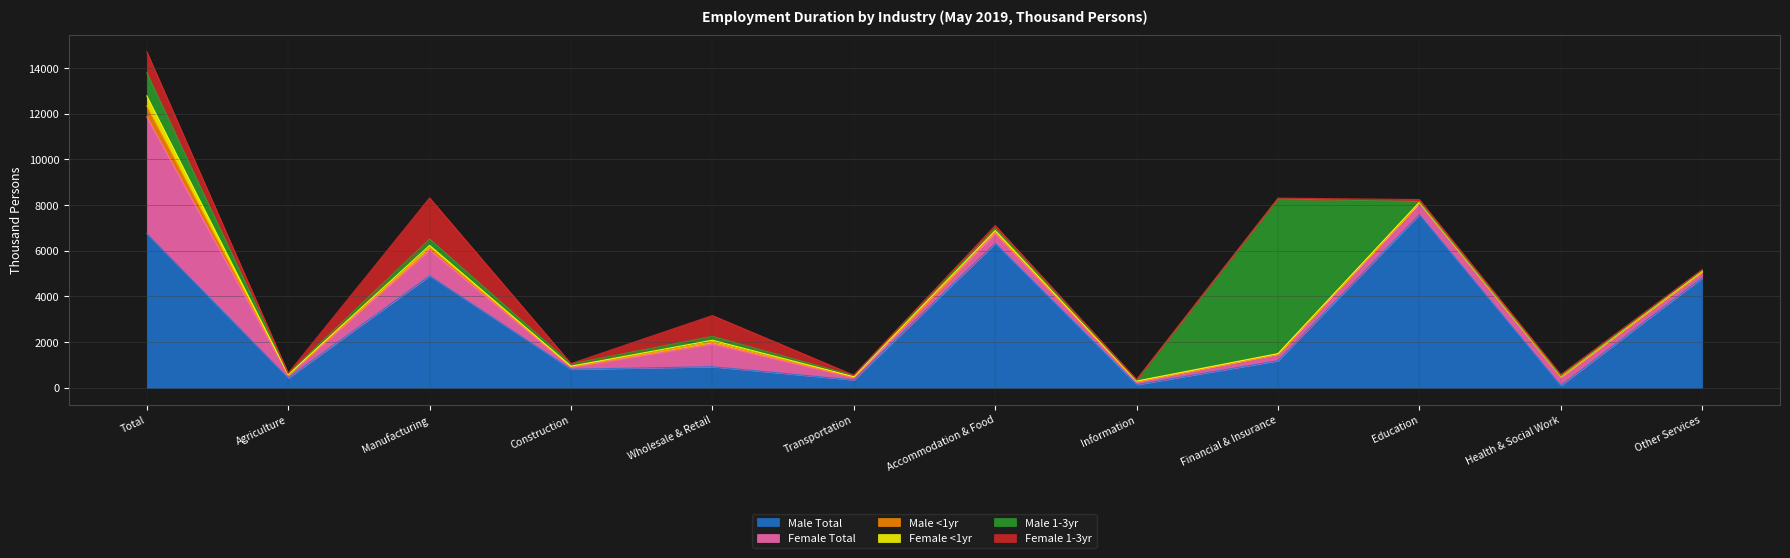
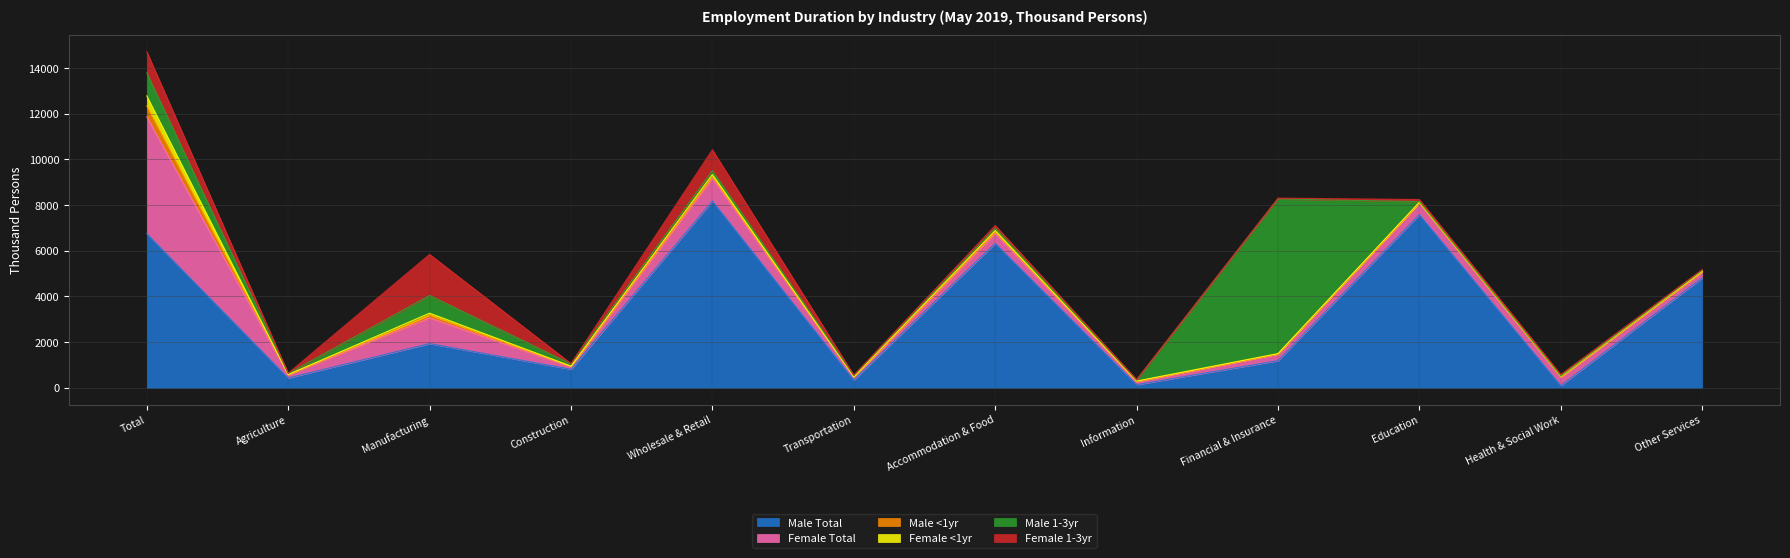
Male Total, Manufacturing: 4900 -> 1900
Male 1-3yr, Manufacturing: 300 -> 800
Male Total, Wholesale & Retail: 900 -> 8200
